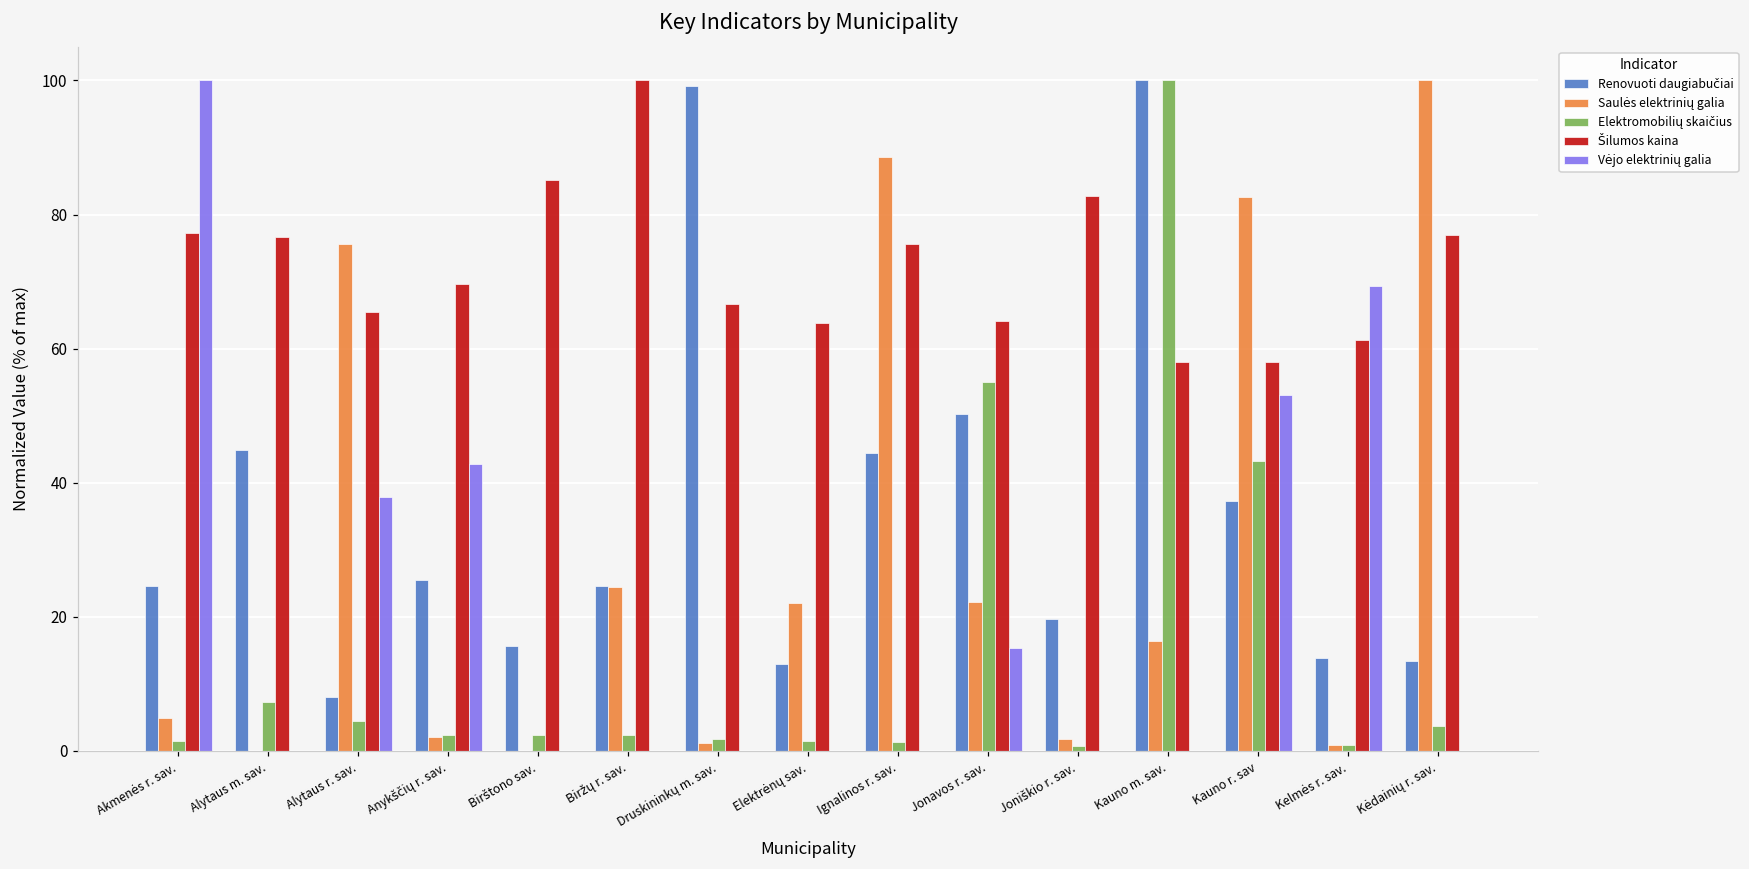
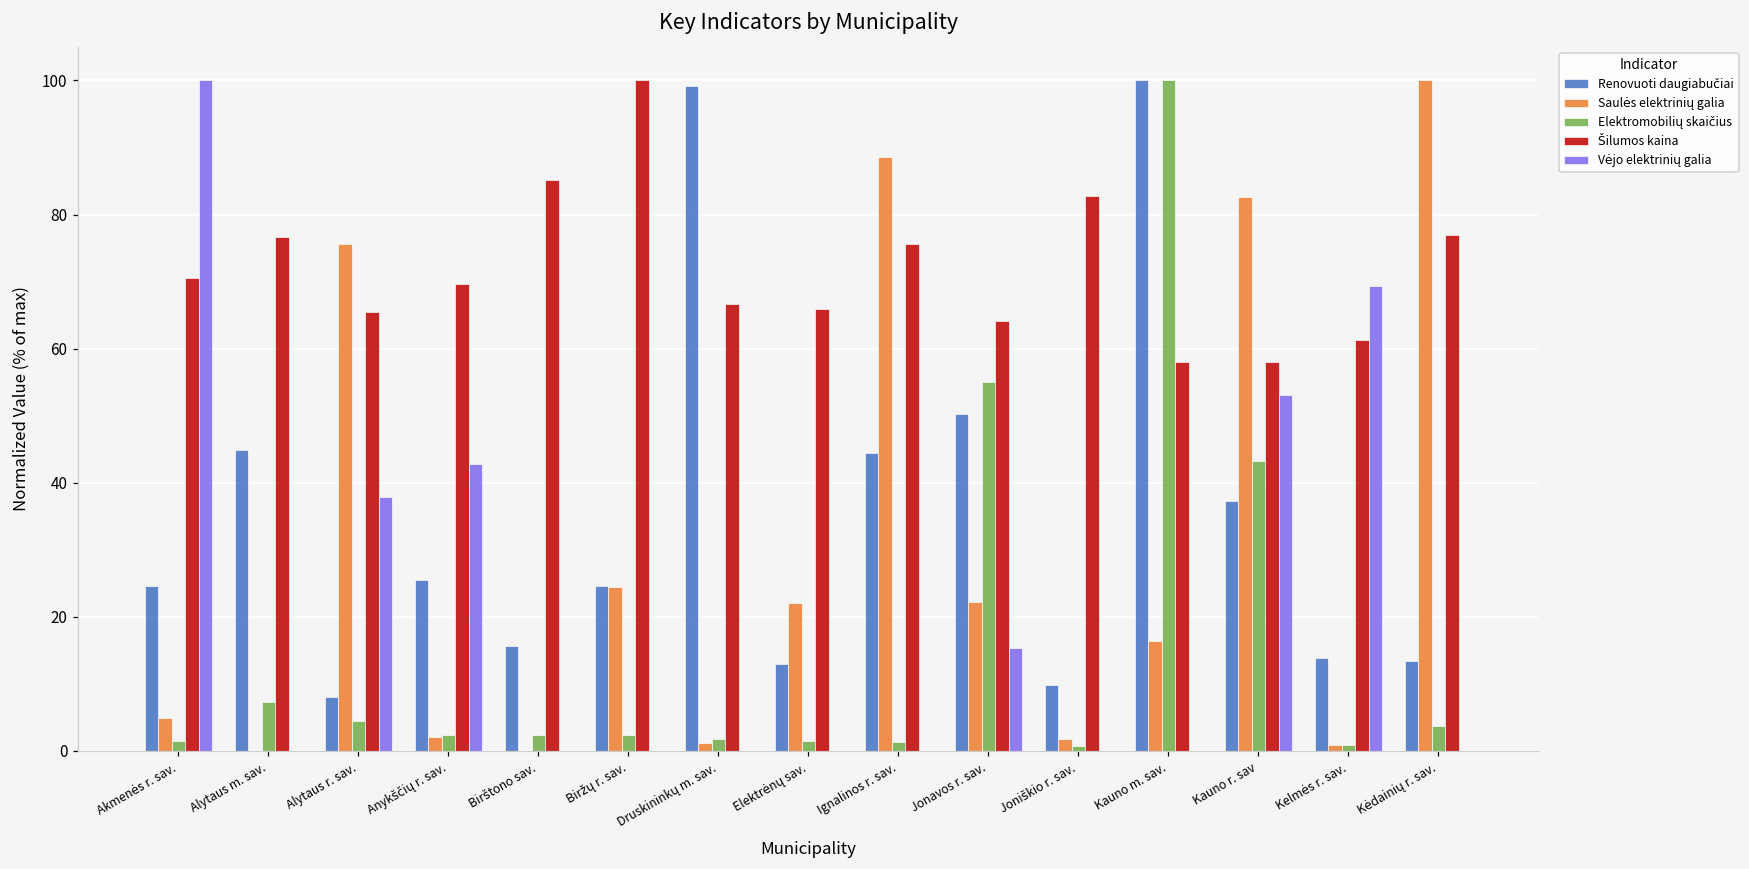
Šilumos kaina, Akmenės r. sav.: 77 -> 71
Šilumos kaina, Elektrėnų sav.: 64 -> 66
Renovuoti daugiabučiai, Joniškio r. sav.: 20 -> 10
